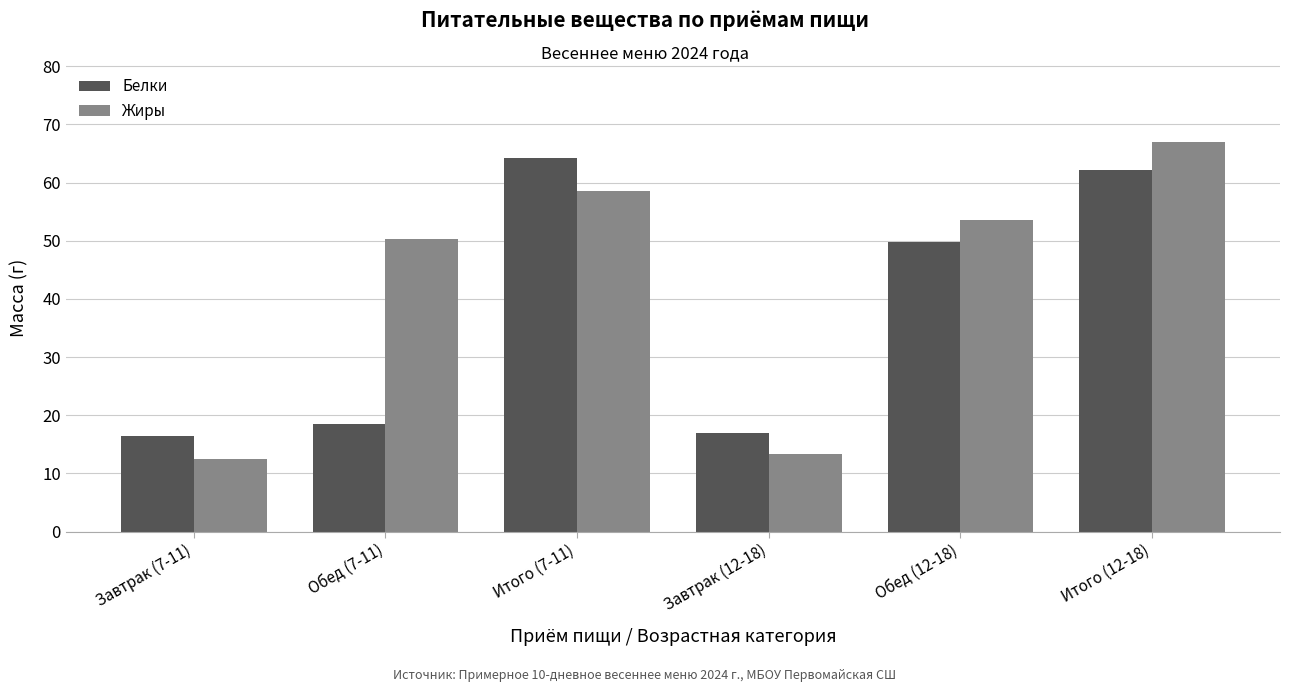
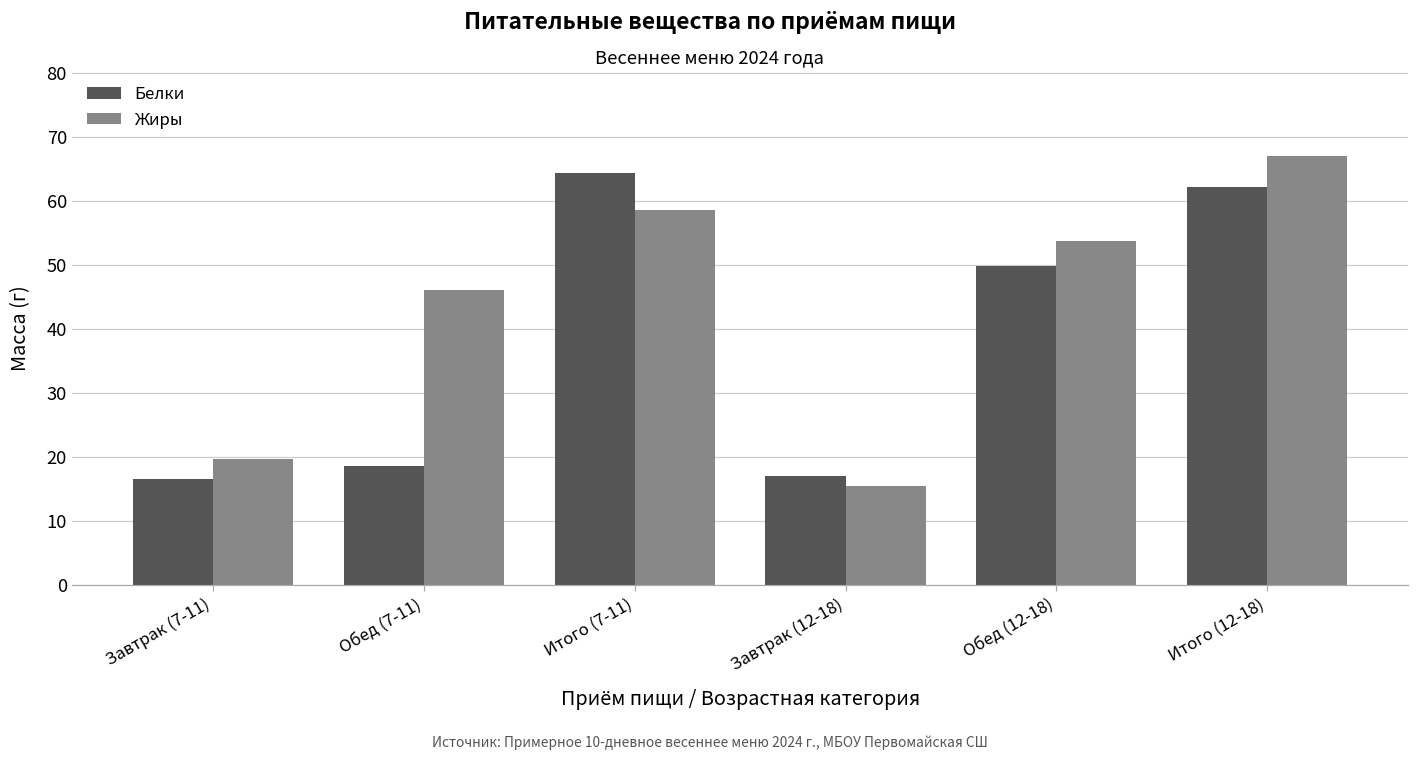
Жиры, Завтрак (7-11): 12 -> 20
Жиры, Обед (7-11): 50 -> 46
Жиры, Завтрак (12-18): 13 -> 15
